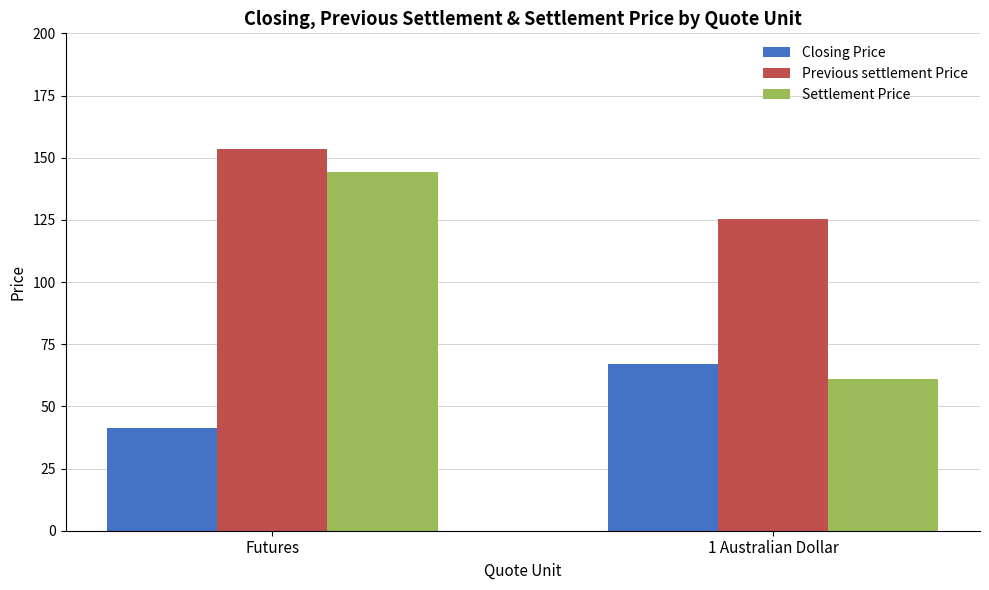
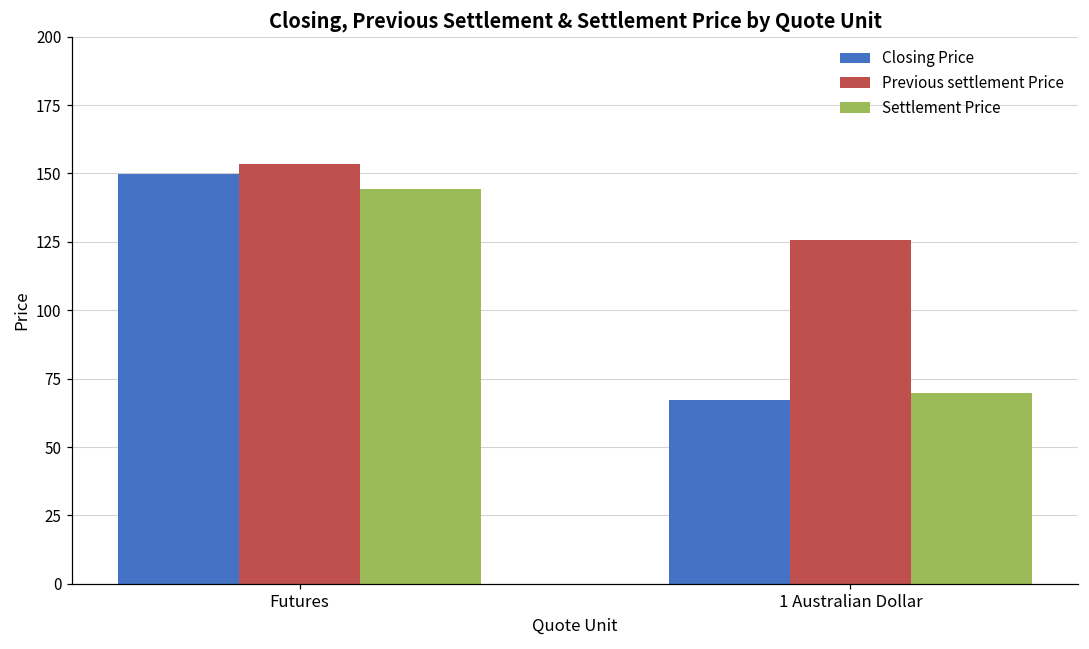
Closing Price, Futures: 41 -> 150
Settlement Price, 1 Australian Dollar: 61 -> 70
